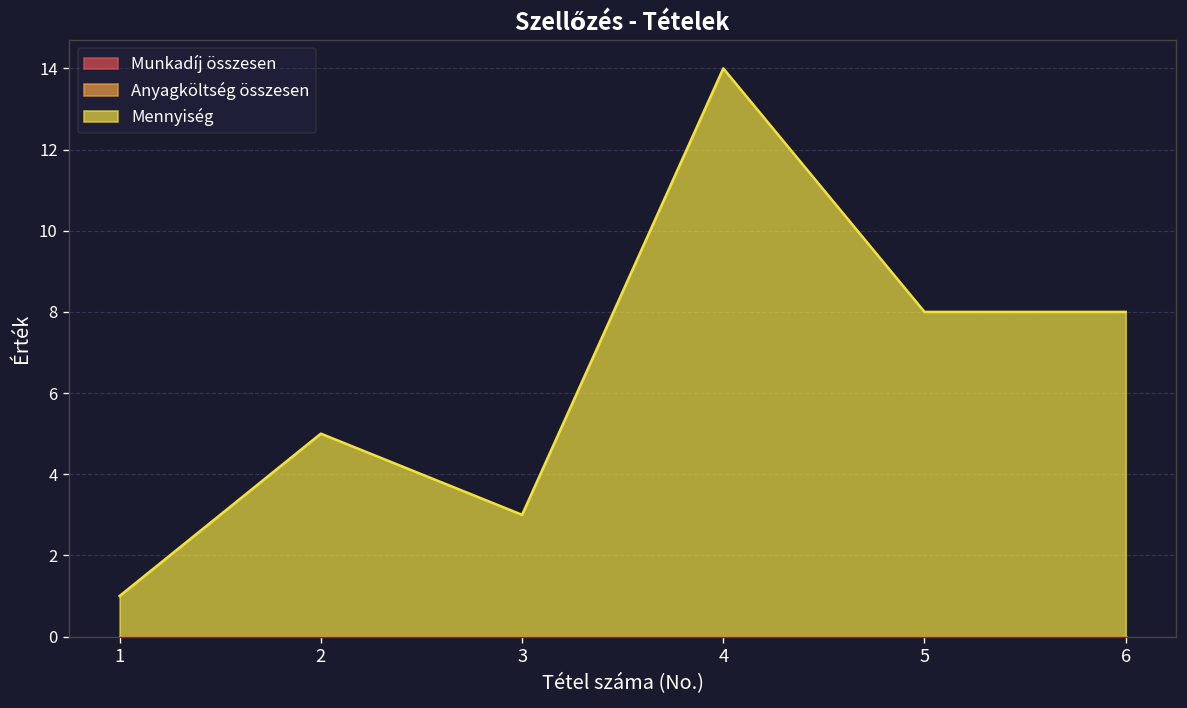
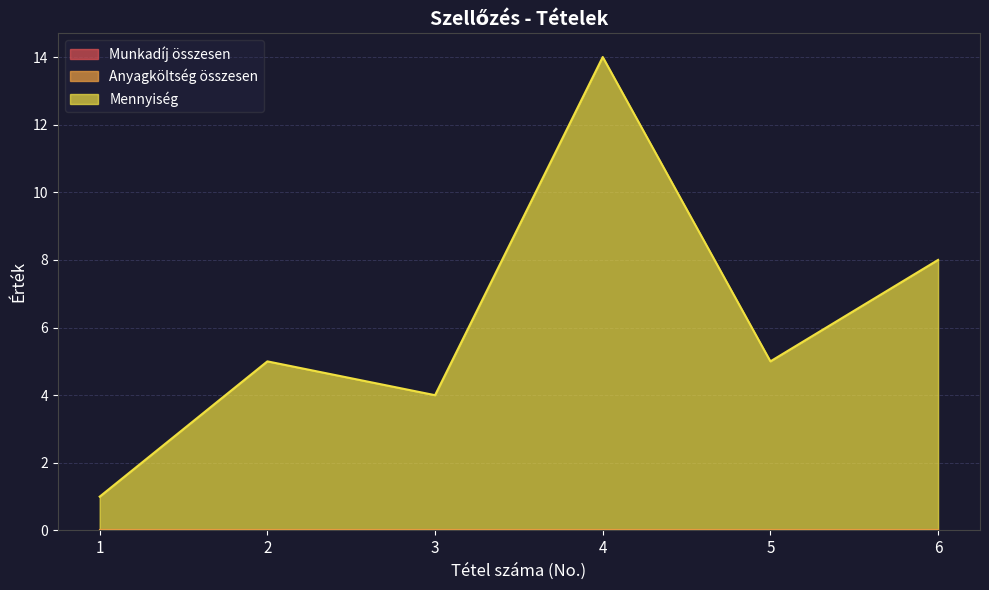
Mennyiség, 3: 3 -> 4
Mennyiség, 5: 8 -> 5
